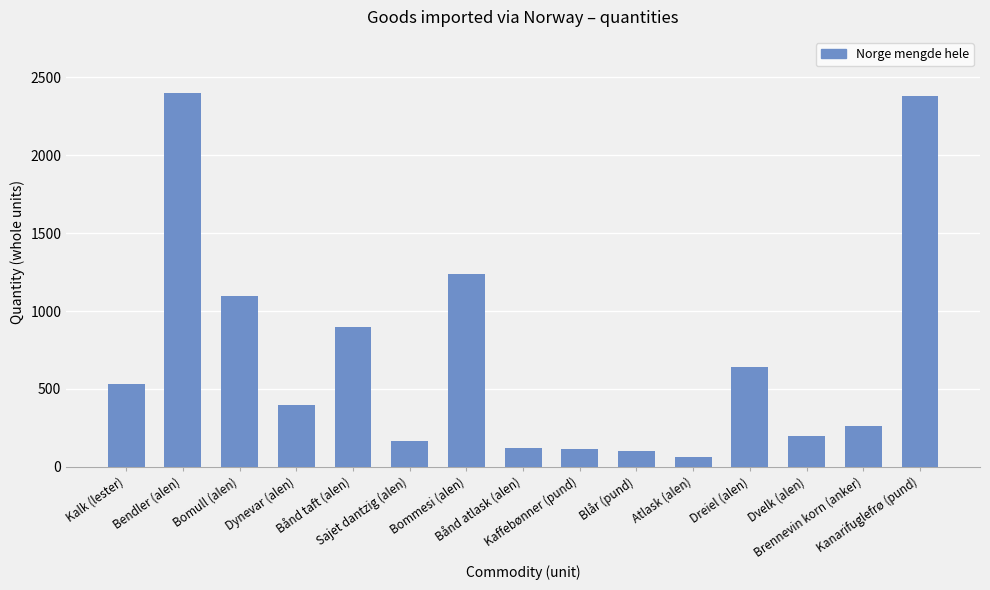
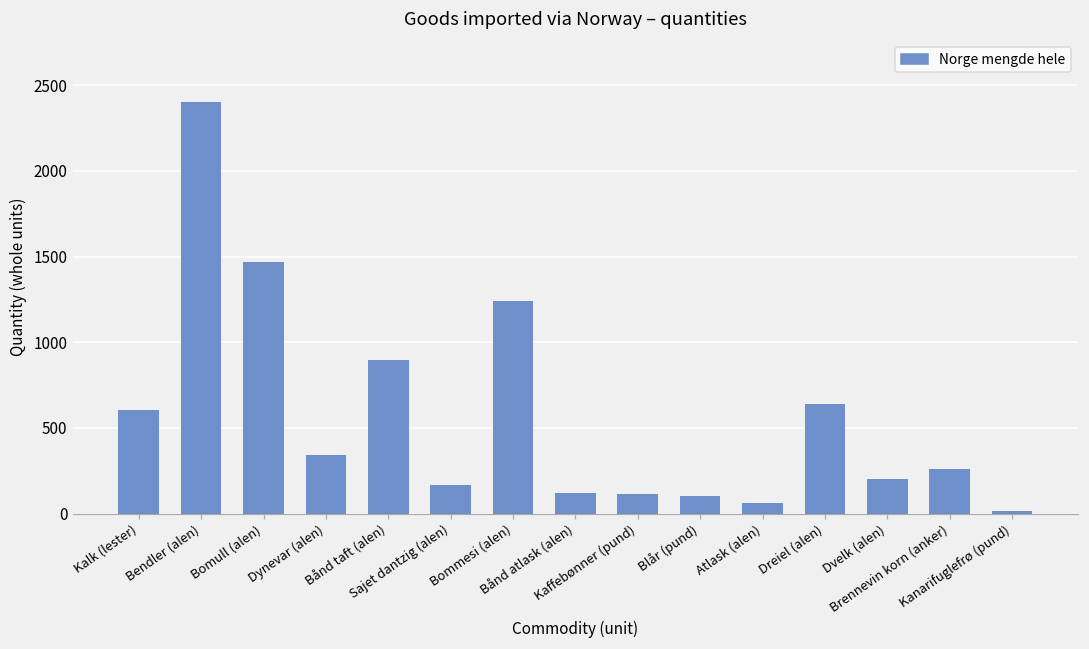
Kalk (lester): 530 -> 600
Bomull (alen): 1100 -> 1470
Dynevar (alen): 400 -> 340
Kanarifuglefrø (pund): 2380 -> 20
